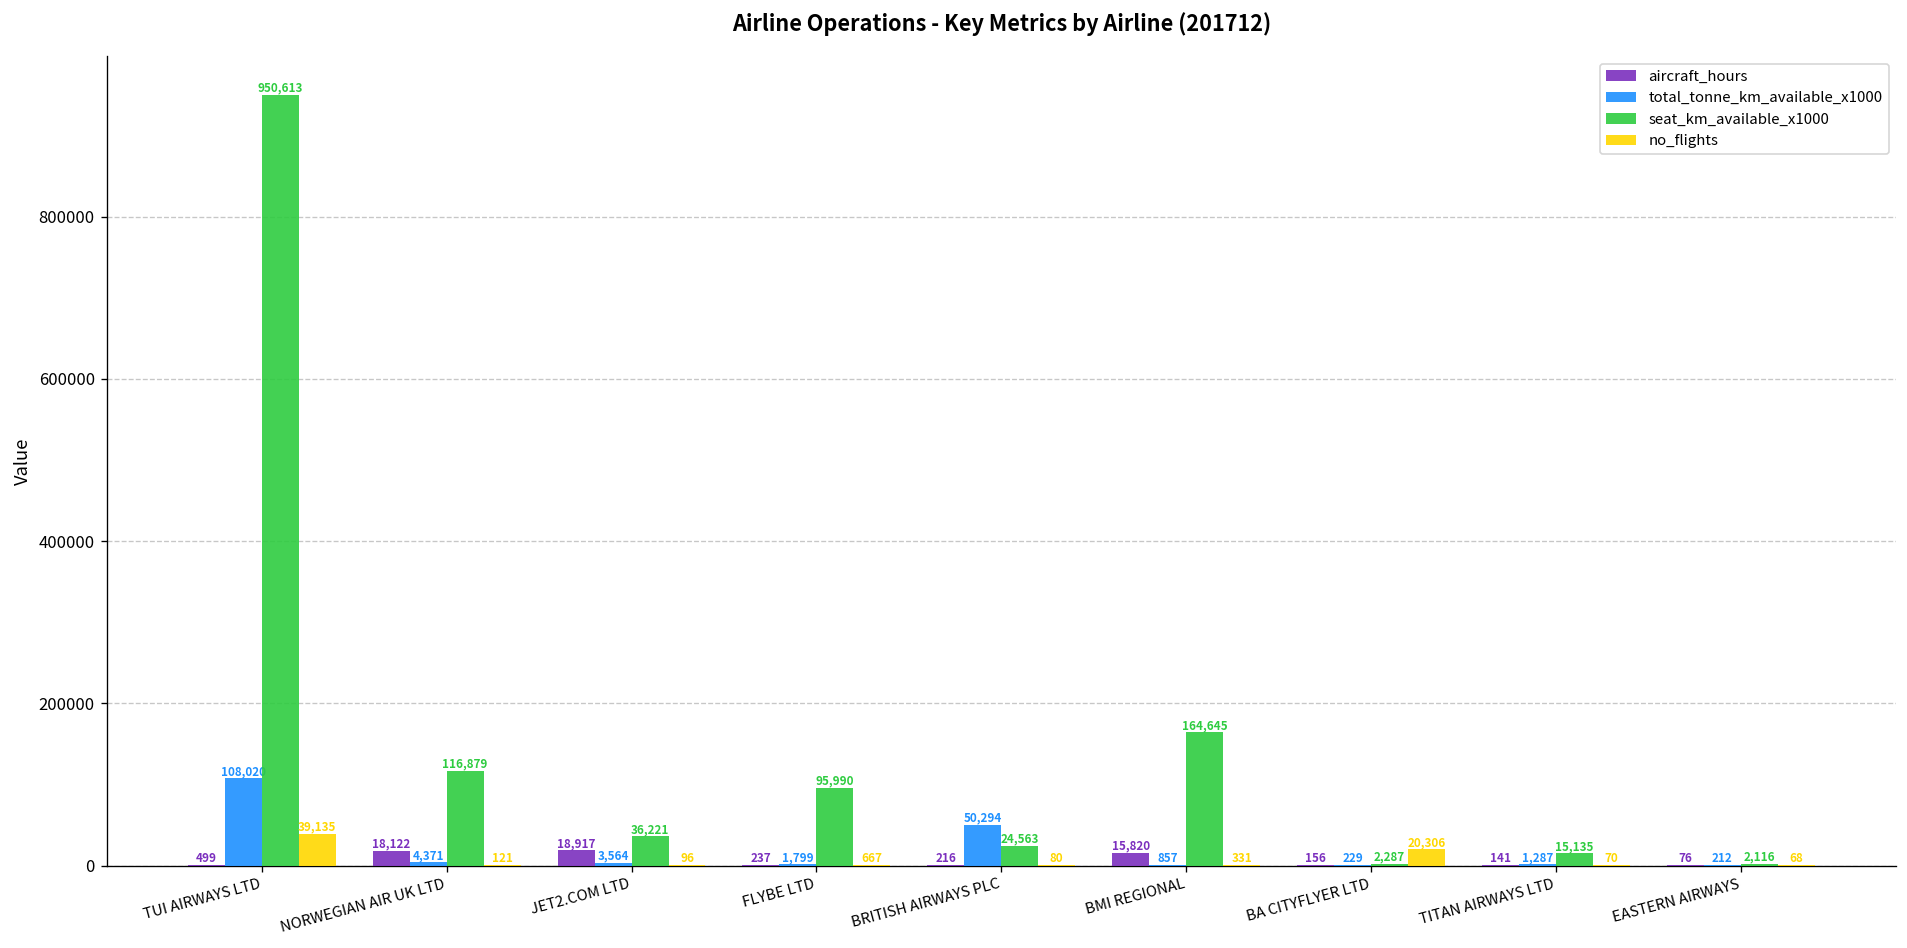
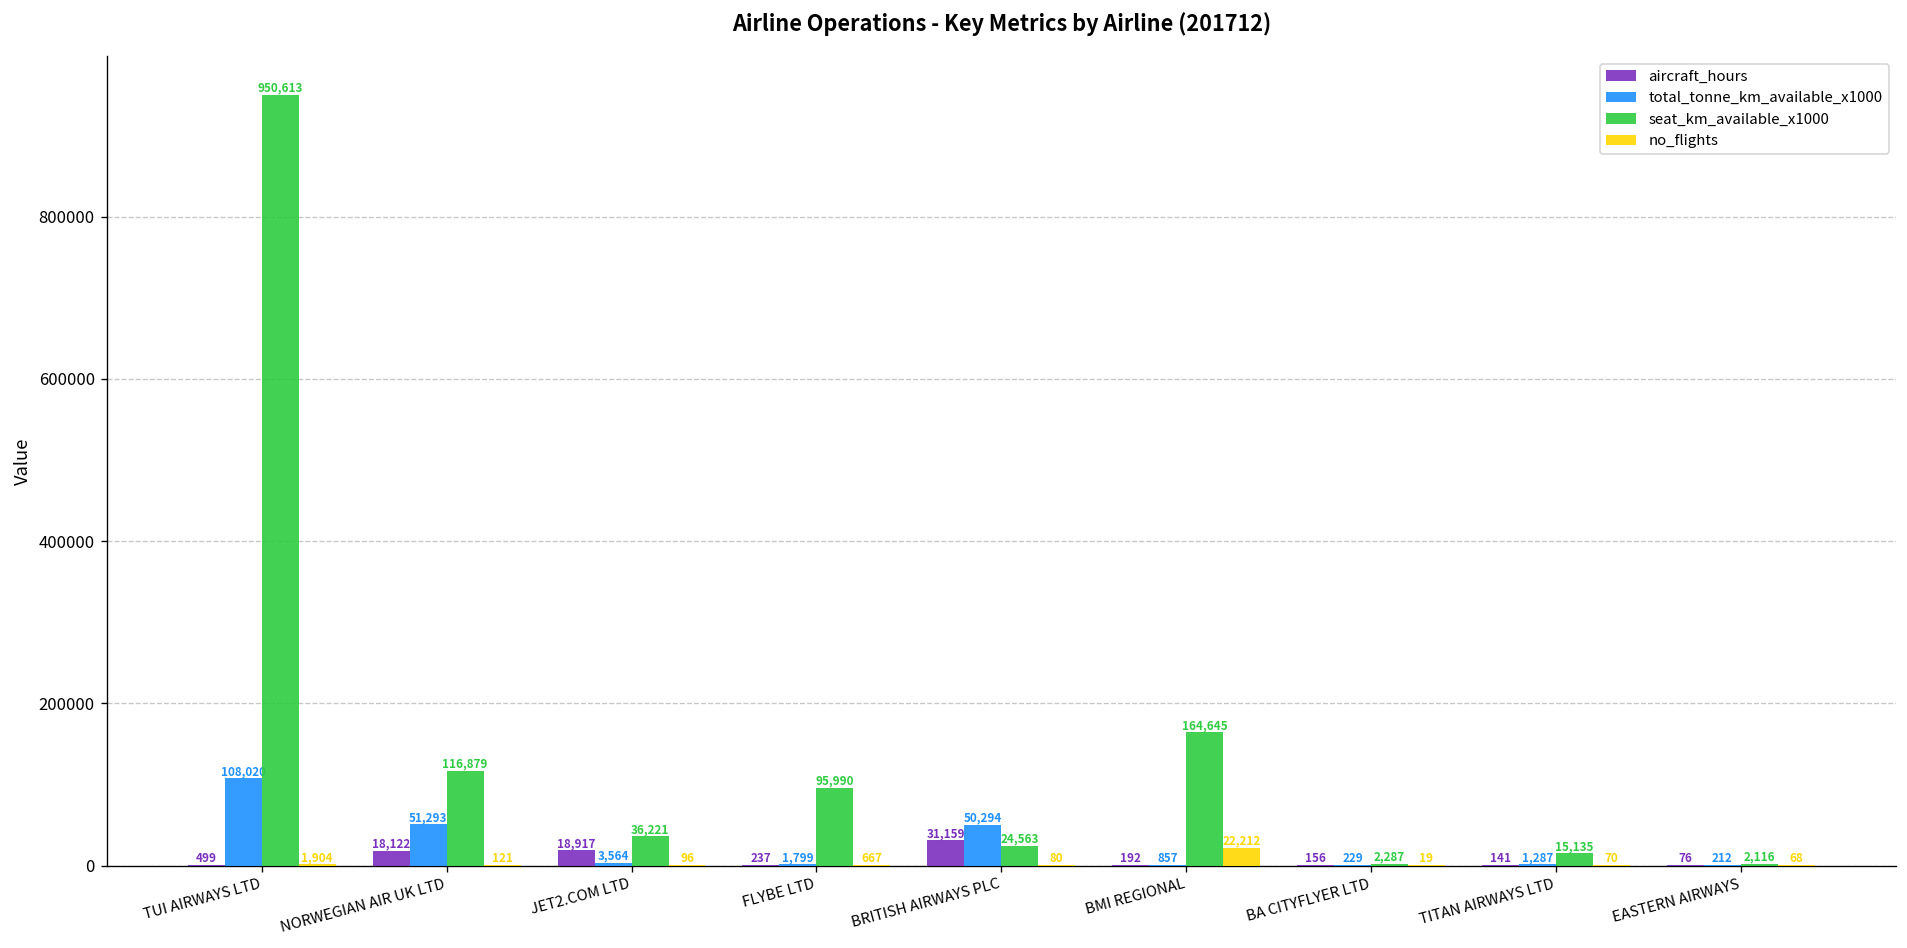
no_flights, TUI AIRWAYS LTD: 39,135 -> 1,904
total_tonne_km_available_x1000, NORWEGIAN AIR UK LTD: 4,371 -> 51,293
aircraft_hours, BRITISH AIRWAYS PLC: 216 -> 31,159
aircraft_hours, BMI REGIONAL: 15,820 -> 192
no_flights, BMI REGIONAL: 331 -> 22,212
no_flights, BA CITYFLYER LTD: 20,306 -> 19
